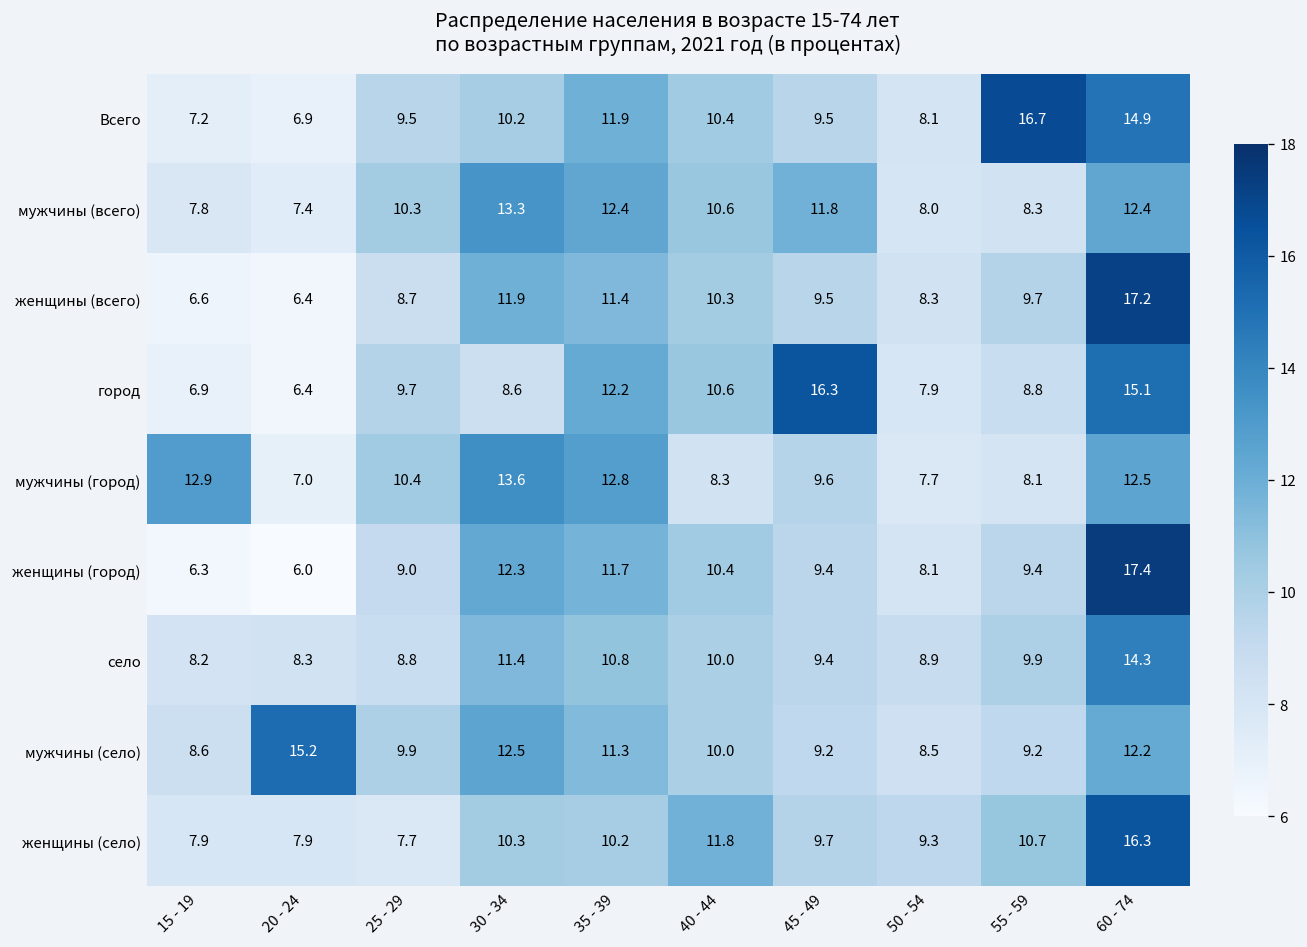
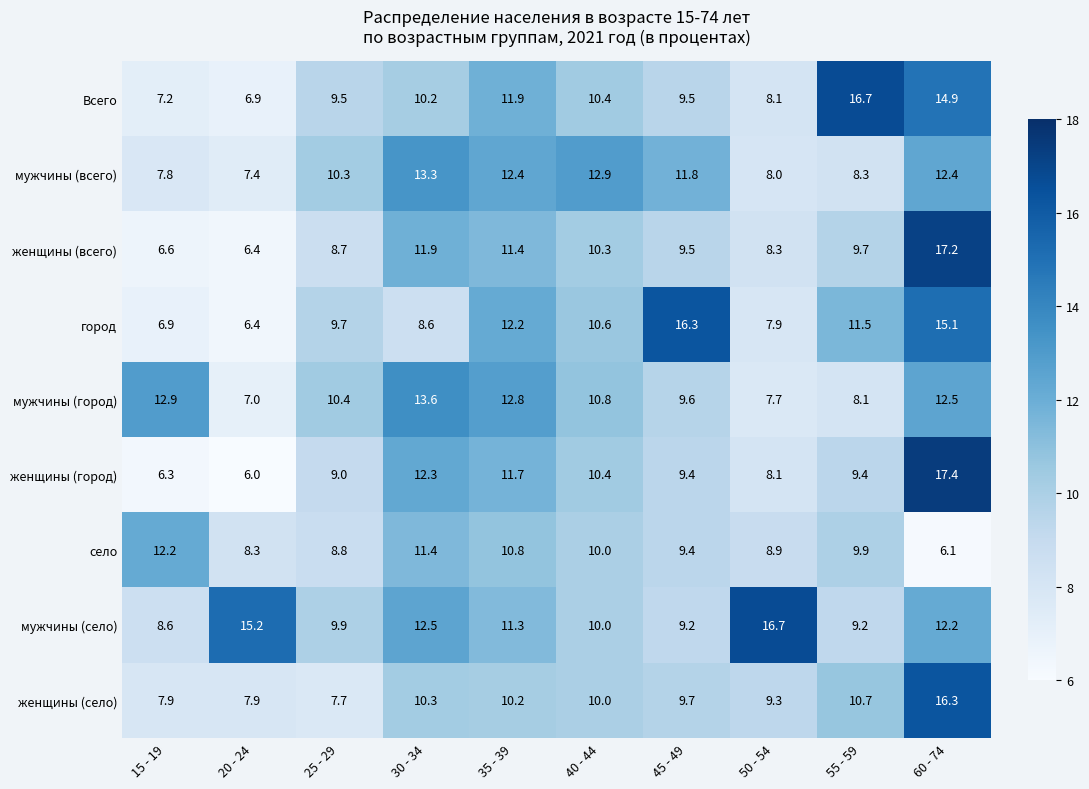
мужчины (всего), 40 - 44: 10.6 -> 12.9
город, 55 - 59: 8.8 -> 11.5
мужчины (город), 40 - 44: 8.3 -> 10.8
село, 15 - 19: 8.2 -> 12.2
село, 60 - 74: 14.3 -> 6.1
мужчины (село), 50 - 54: 8.5 -> 16.7
женщины (село), 40 - 44: 11.8 -> 10.0
